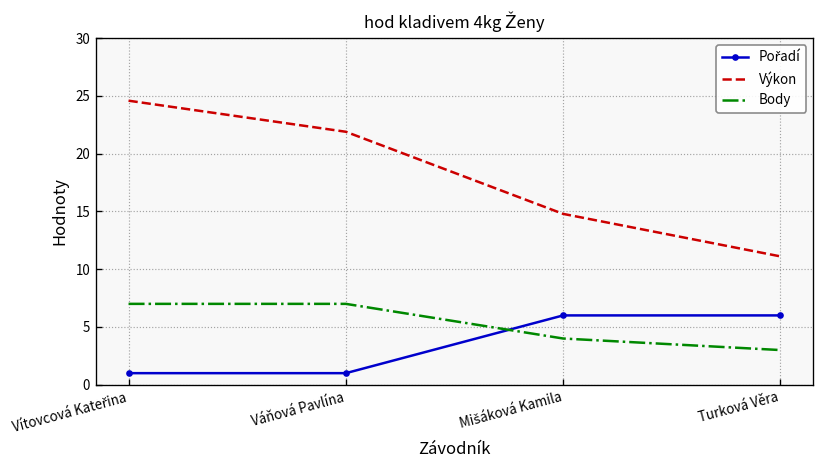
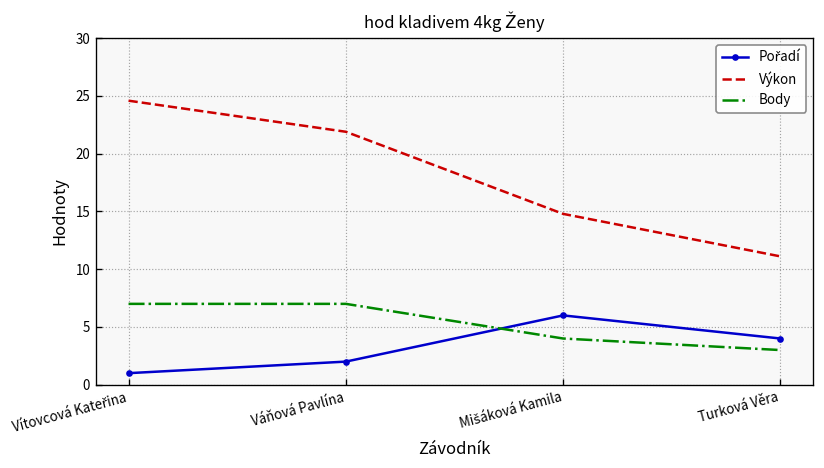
Pořadí, Váňová Pavlína: 1 -> 2
Pořadí, Turková Věra: 6 -> 4
